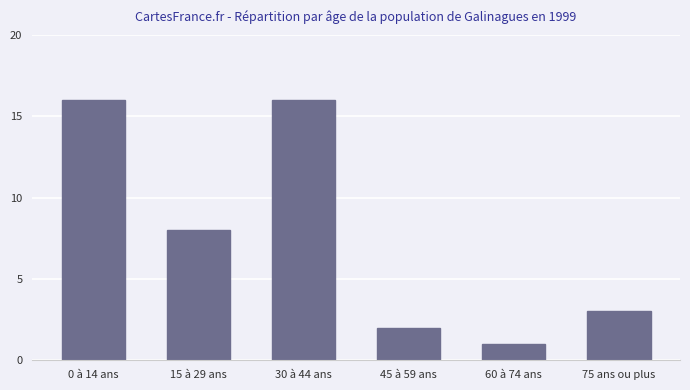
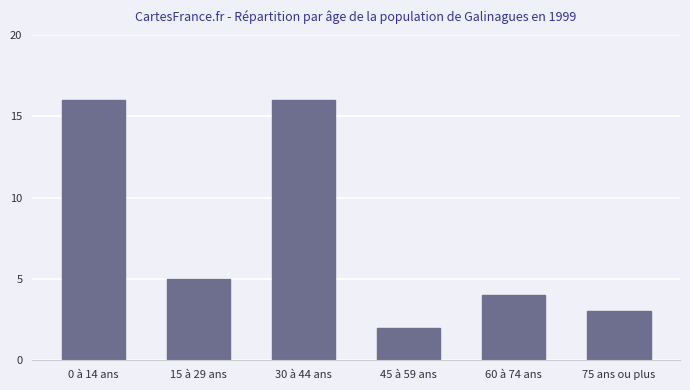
15 à 29 ans: 8 -> 5
60 à 74 ans: 1 -> 4
